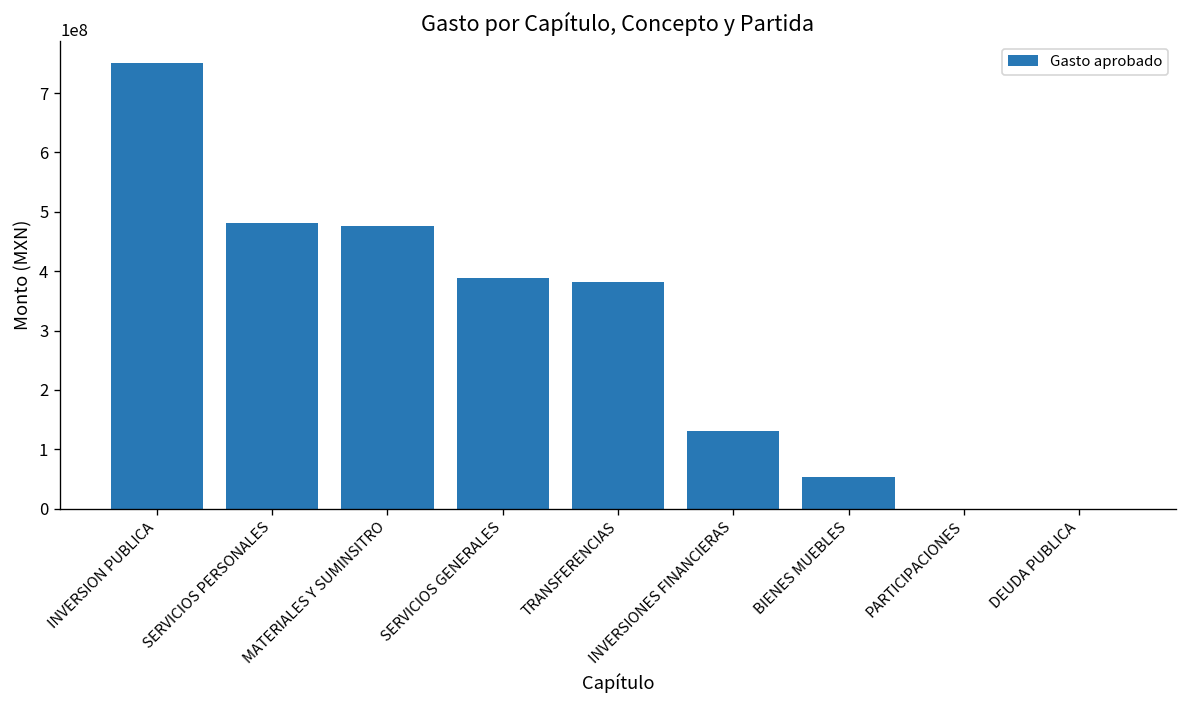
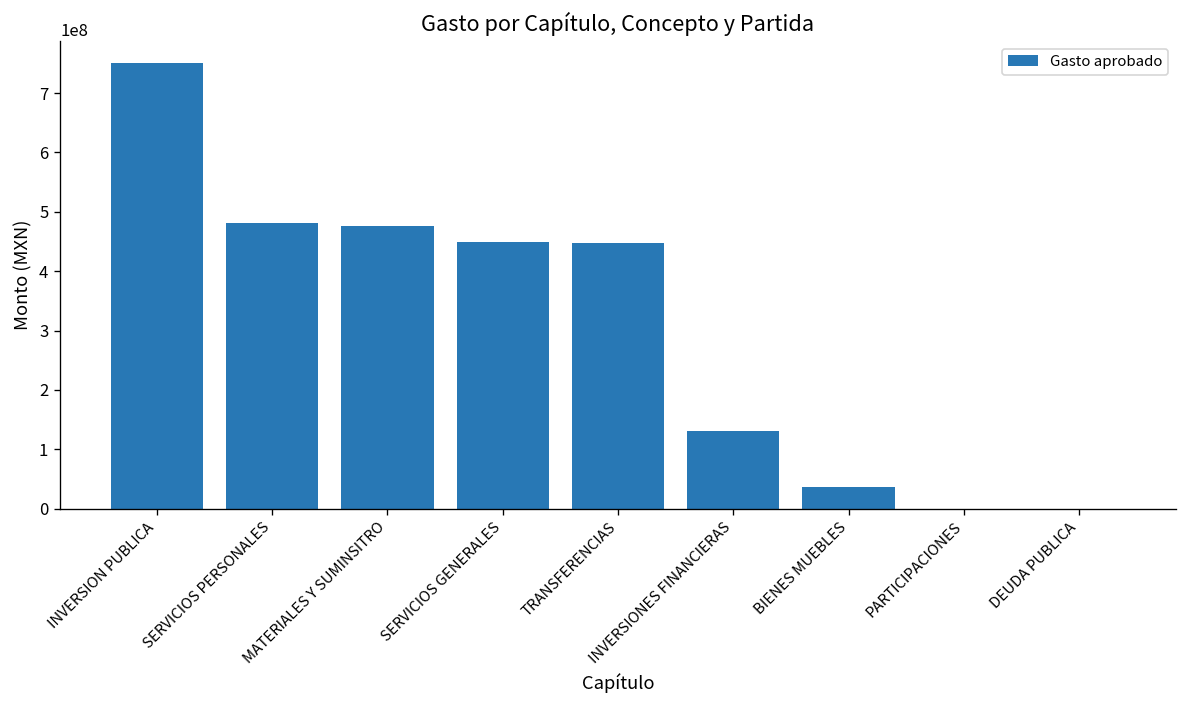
SERVICIOS GENERALES: 390000000 -> 450000000
TRANSFERENCIAS: 380000000 -> 450000000
BIENES MUEBLES: 50000000 -> 40000000
